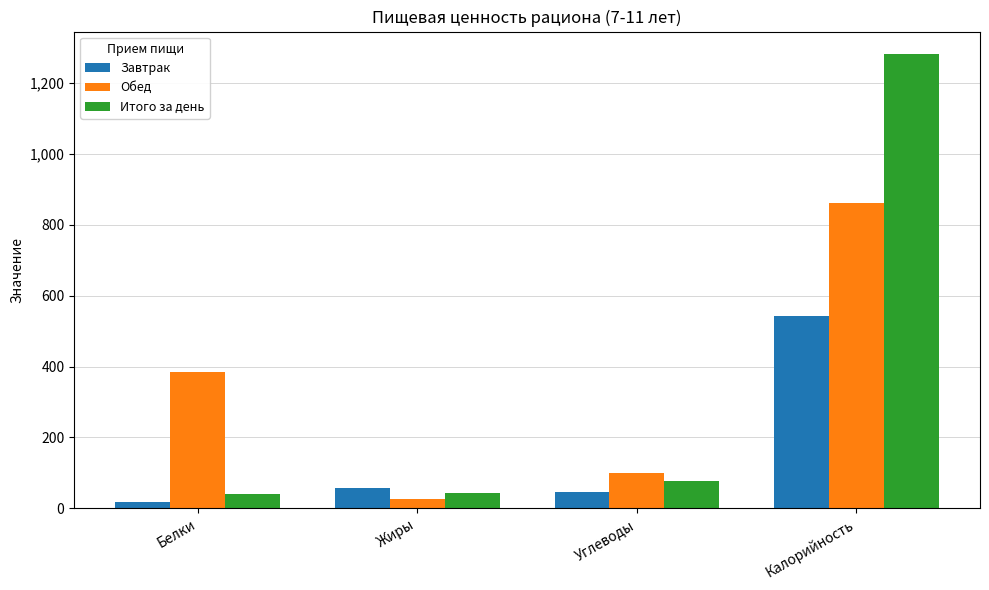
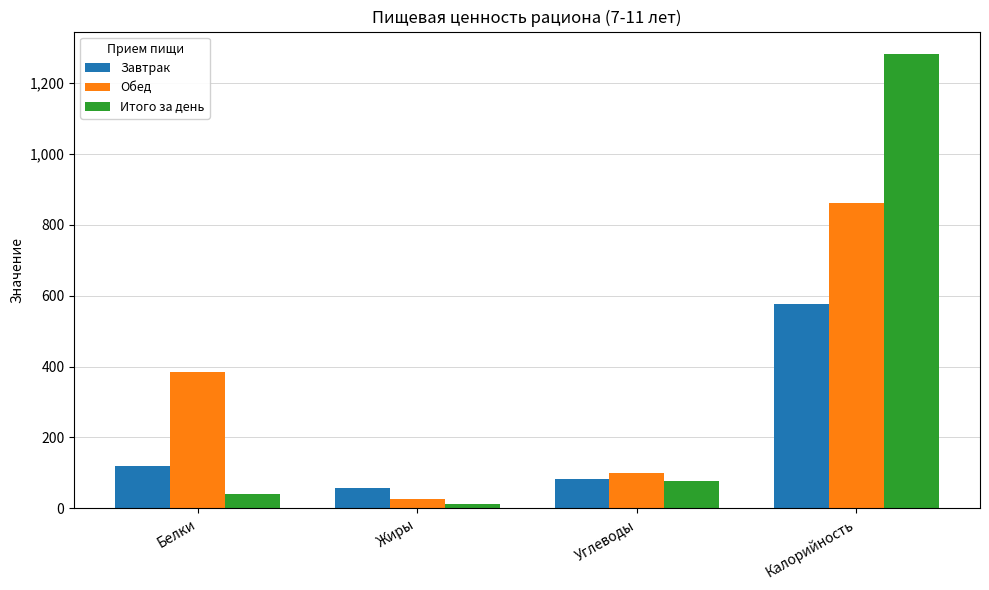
Завтрак, Белки: 20 -> 120
Итого за день, Жиры: 40 -> 10
Завтрак, Углеводы: 50 -> 80
Завтрак, Калорийность: 540 -> 580
